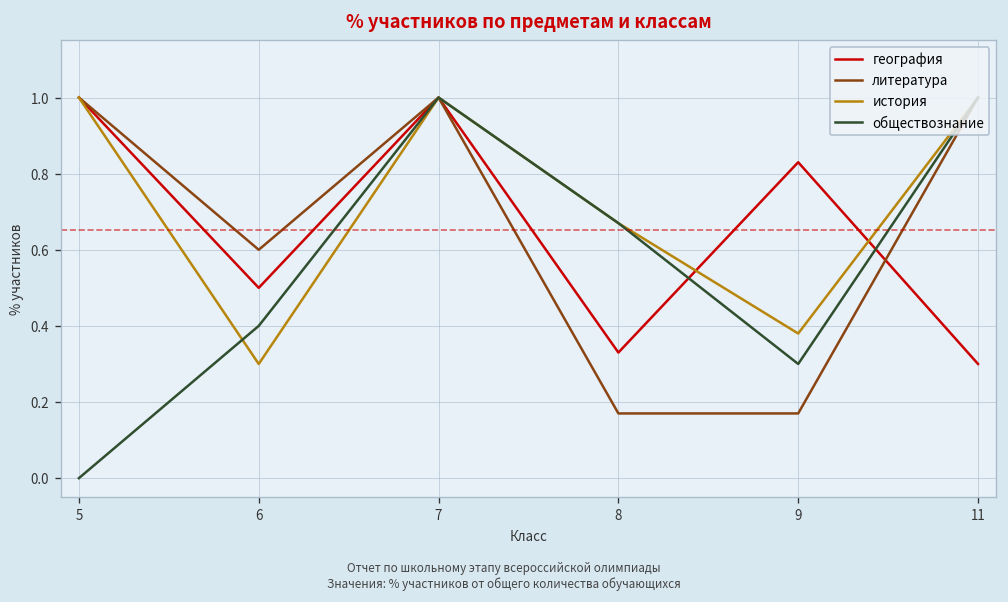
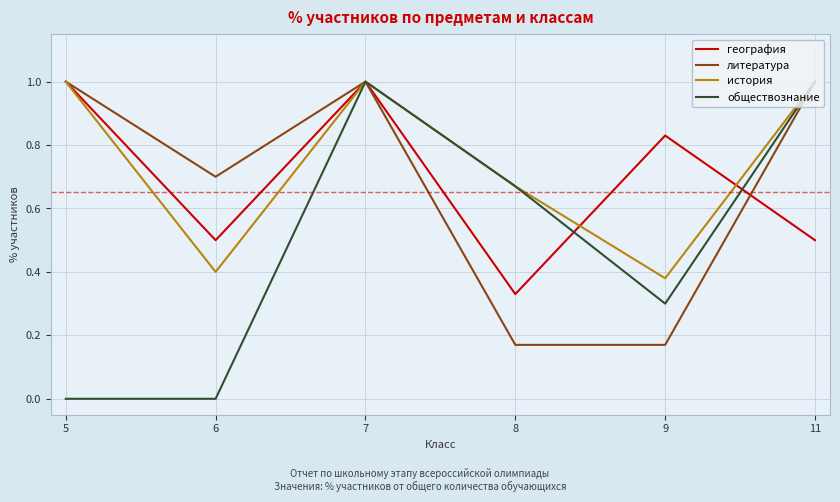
литература, 6: 0.6 -> 0.7
история, 6: 0.3 -> 0.4
обществознание, 6: 0.4 -> 0.0
география, 11: 0.3 -> 0.5
